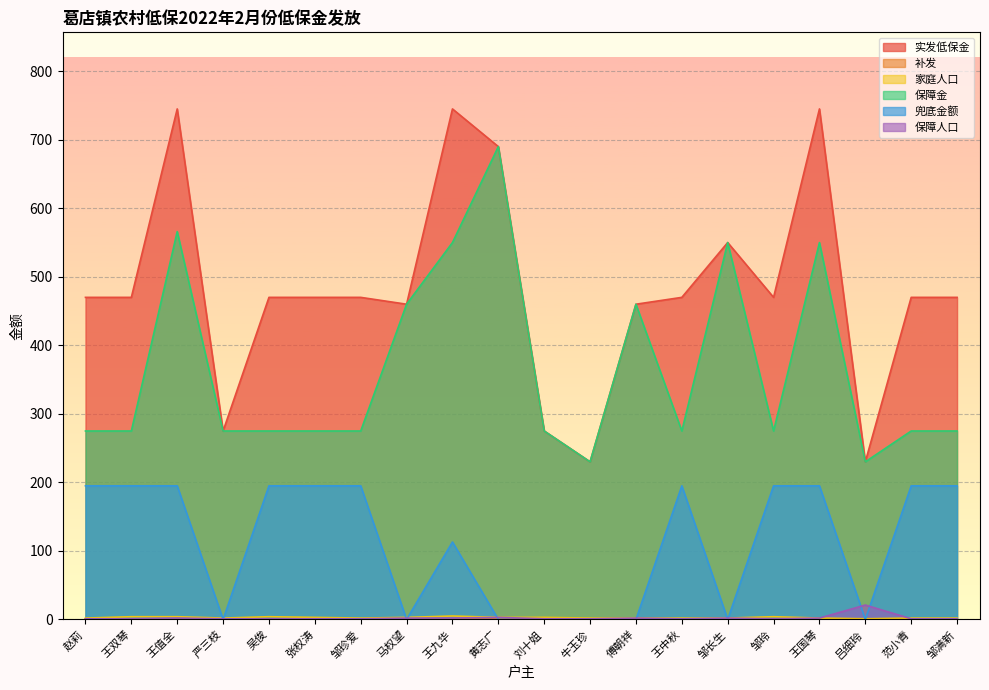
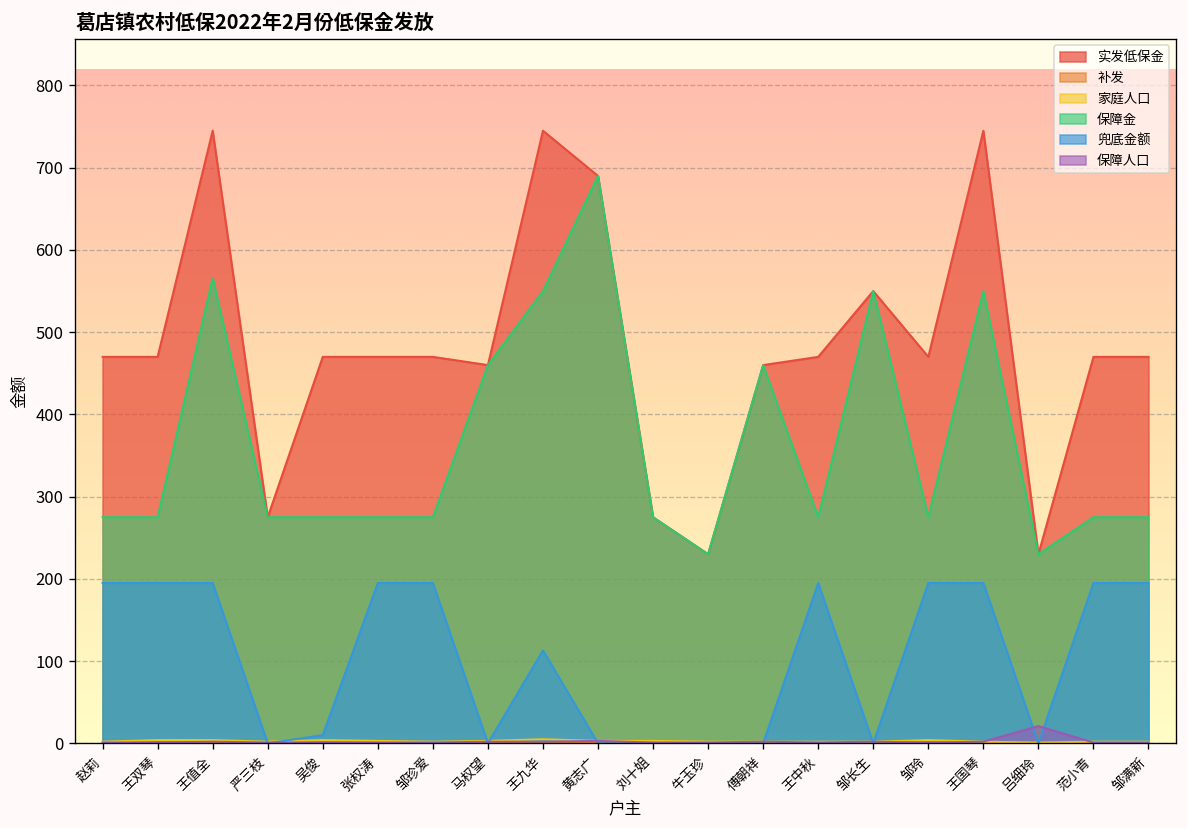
兜底金额, 吴俊: 200 -> 10
